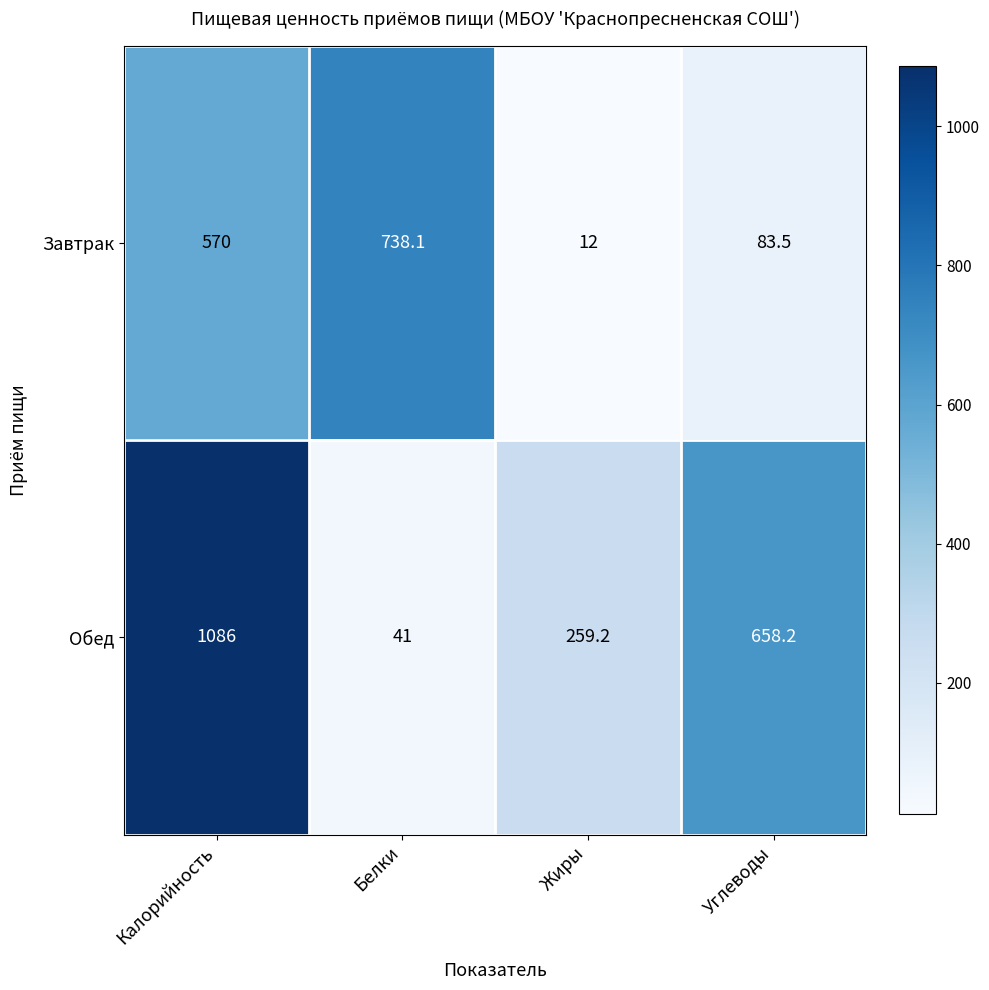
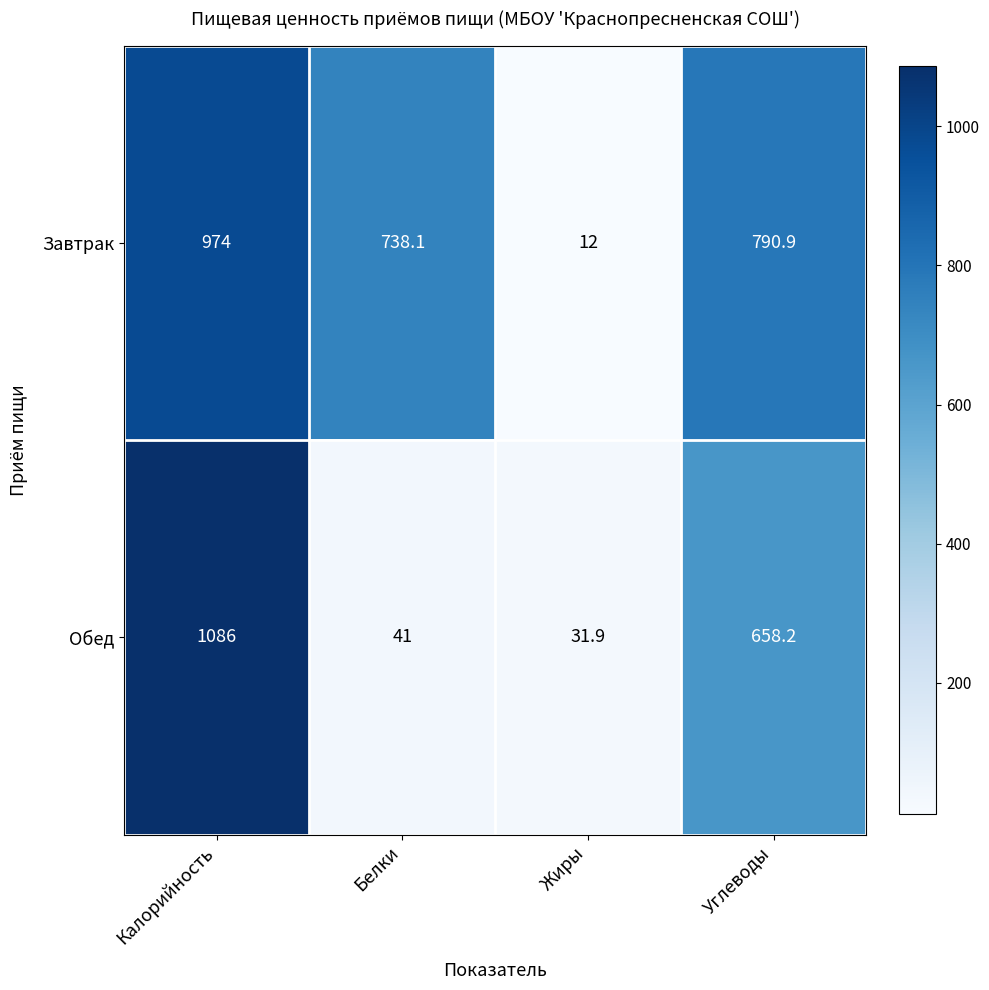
Завтрак, Калорийность: 570 -> 974
Завтрак, Углеводы: 83.5 -> 790.9
Обед, Жиры: 259.2 -> 31.9
